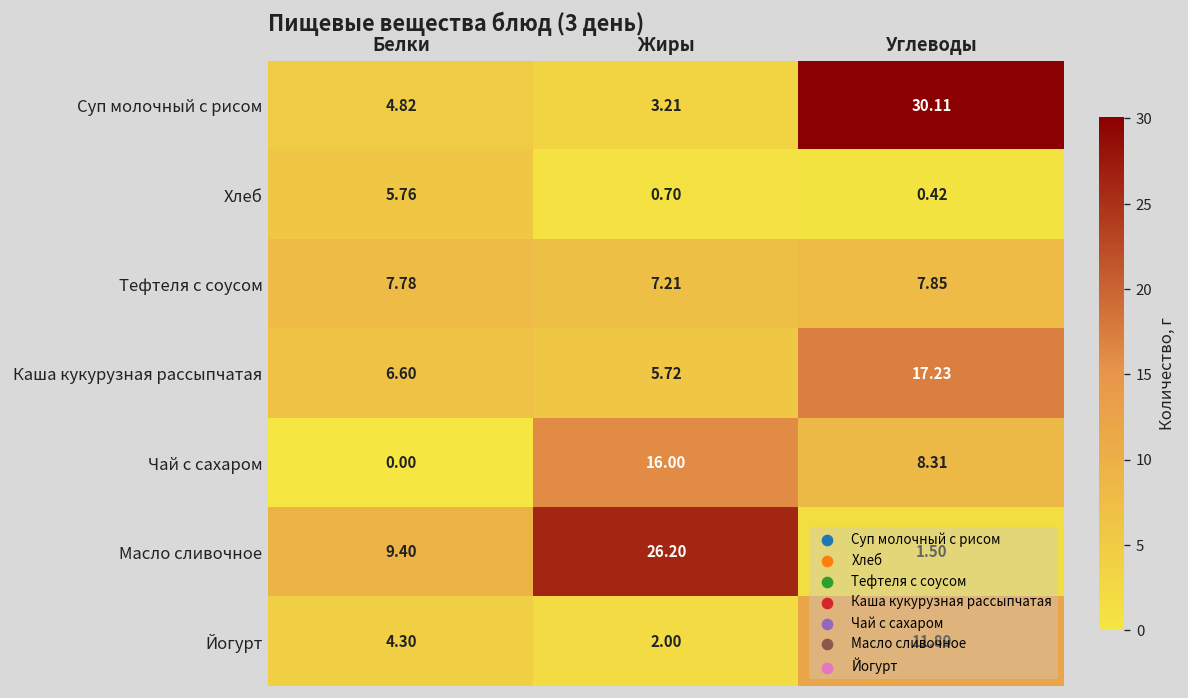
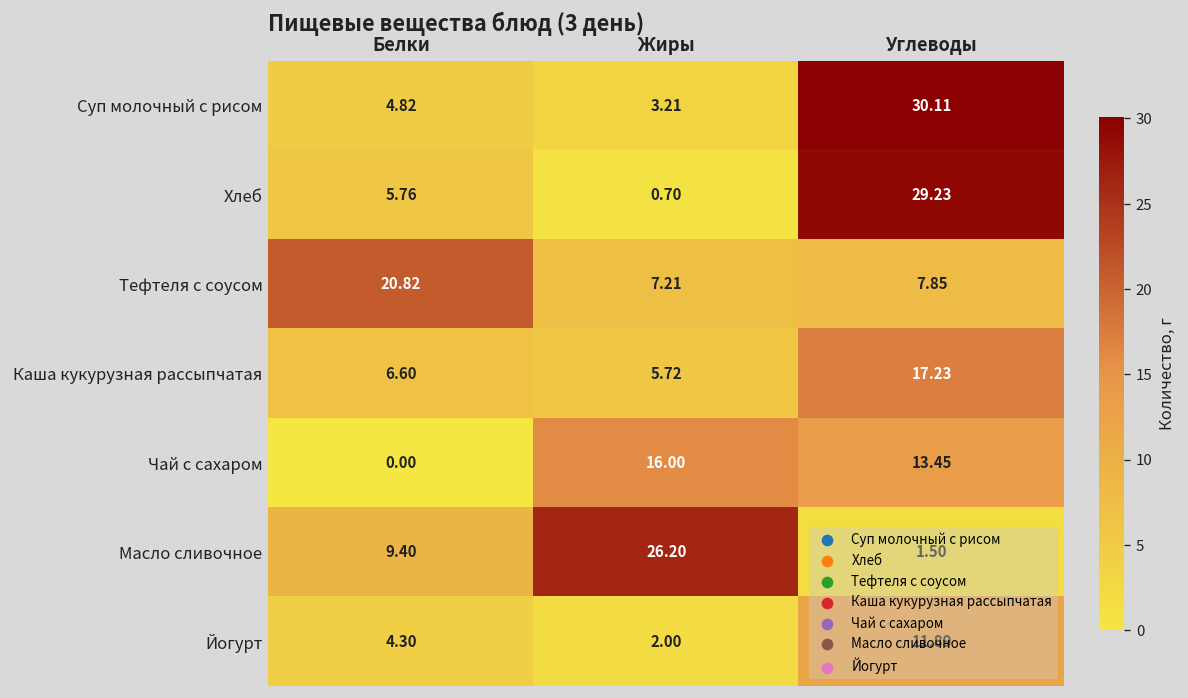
Хлеб, Углеводы: 0.42 -> 29.23
Тефтеля с соусом, Белки: 7.78 -> 20.82
Чай с сахаром, Углеводы: 8.31 -> 13.45
